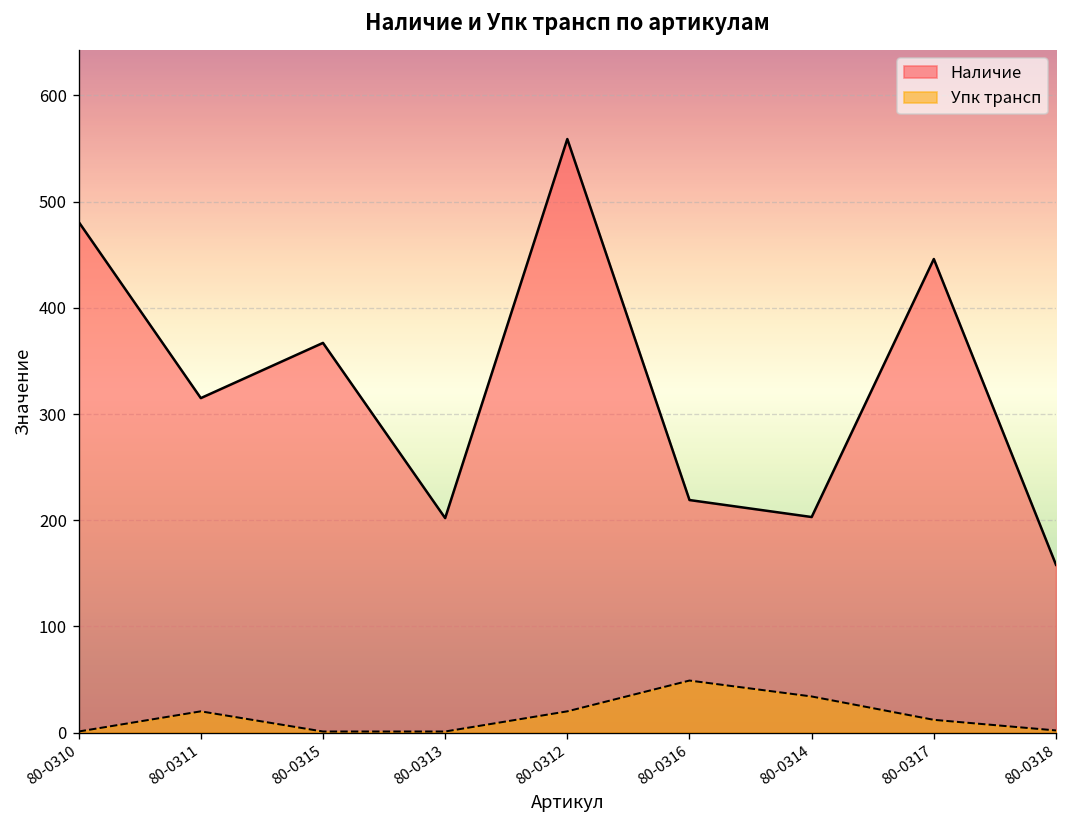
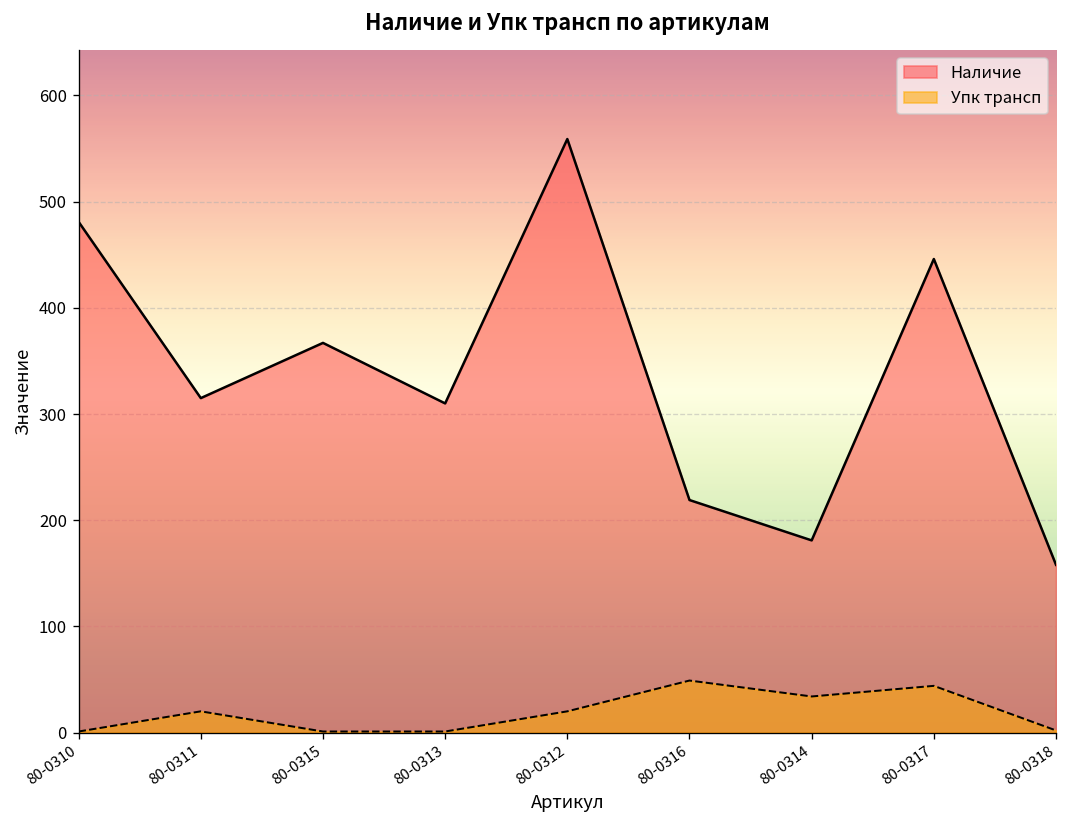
Наличие, 80-0313: 200 -> 310
Наличие, 80-0314: 200 -> 180
Упк трансп, 80-0317: 10 -> 40
